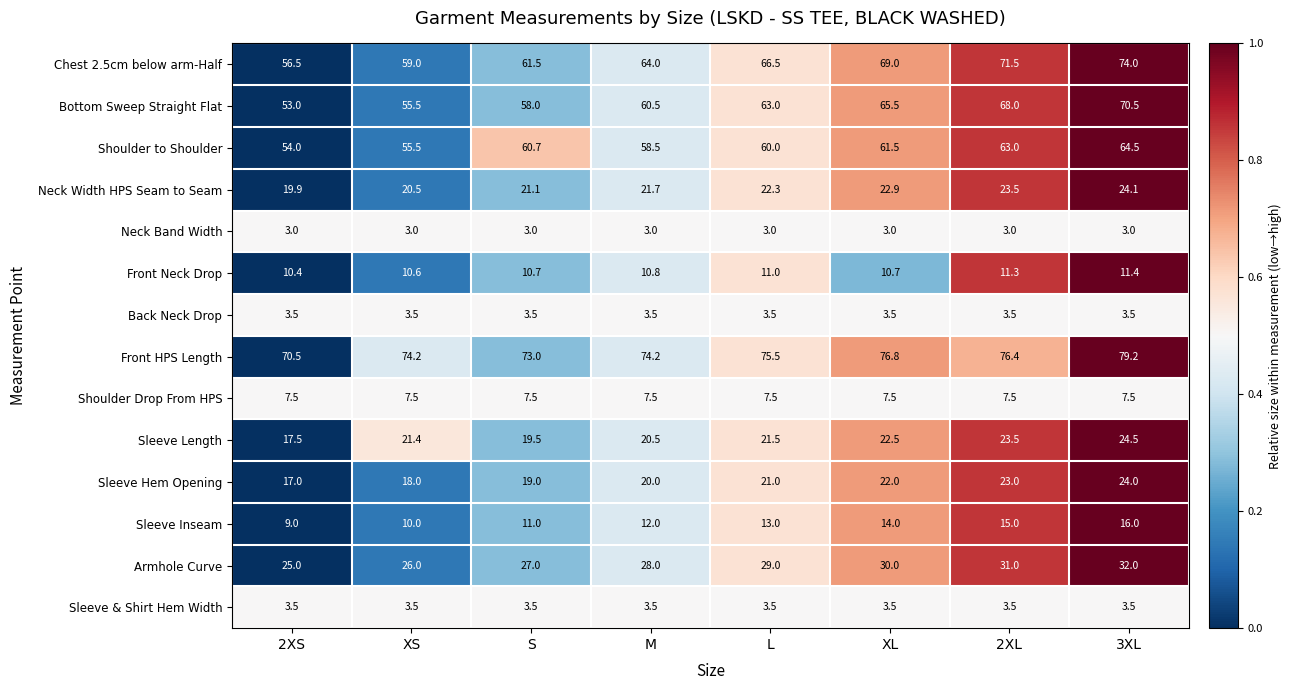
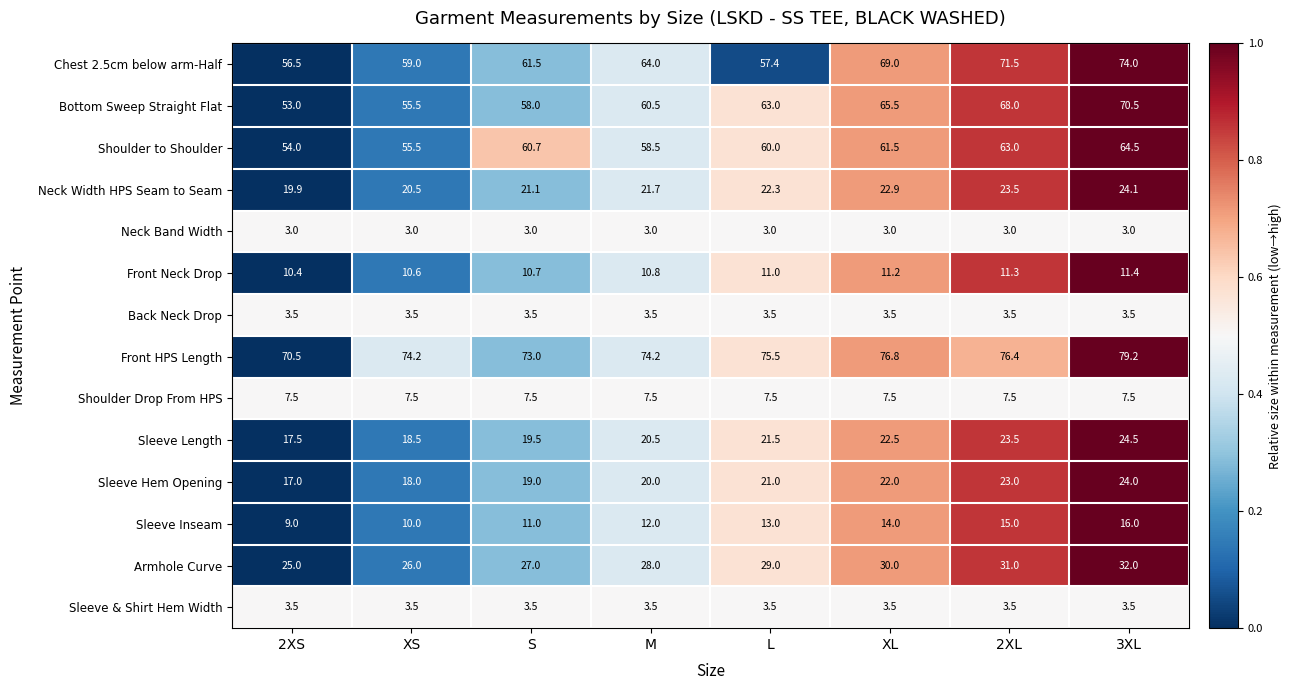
Chest 2.5cm below arm-Half, L: 66.5 -> 57.4
Front Neck Drop, XL: 10.7 -> 11.2
Sleeve Length, XS: 21.4 -> 18.5
